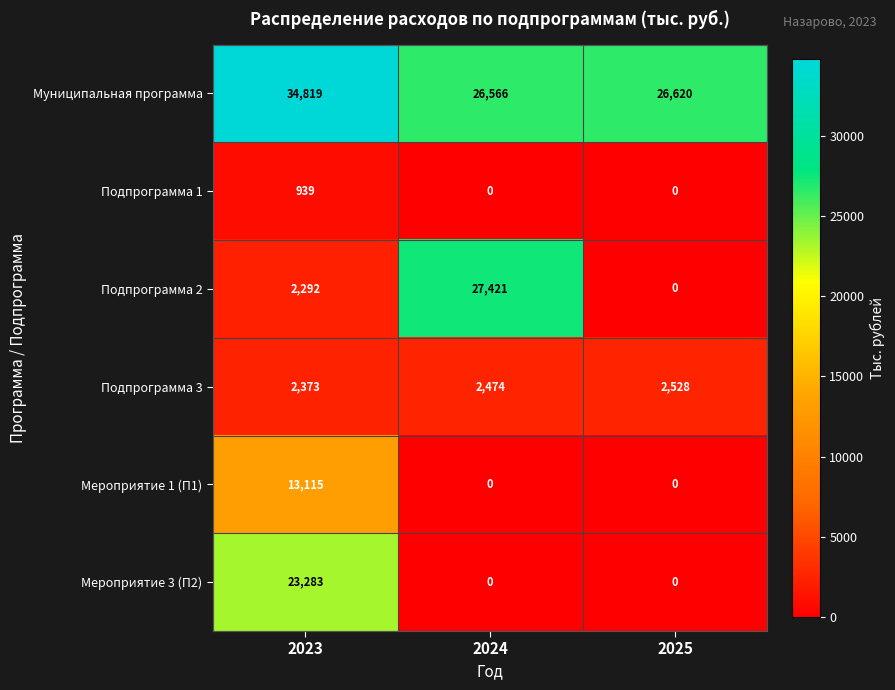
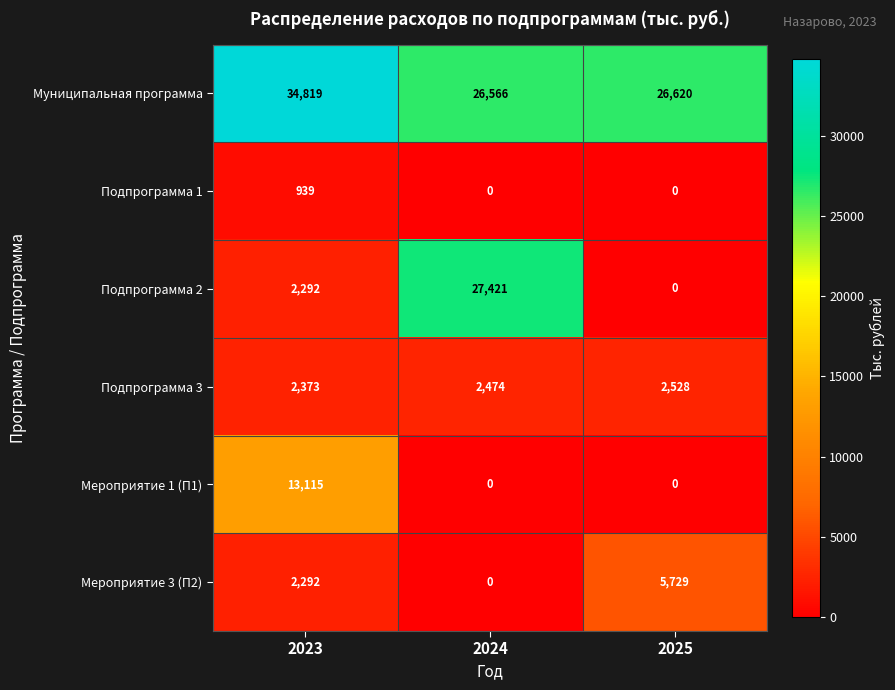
Мероприятие 3 (П2), 2023: 23,283 -> 2,292
Мероприятие 3 (П2), 2025: 0 -> 5,729
